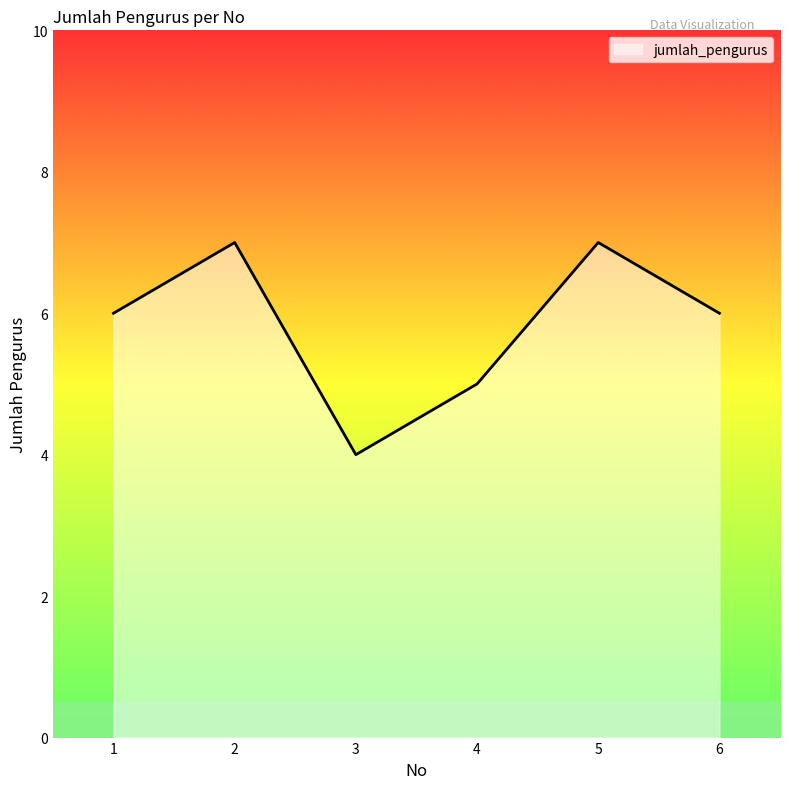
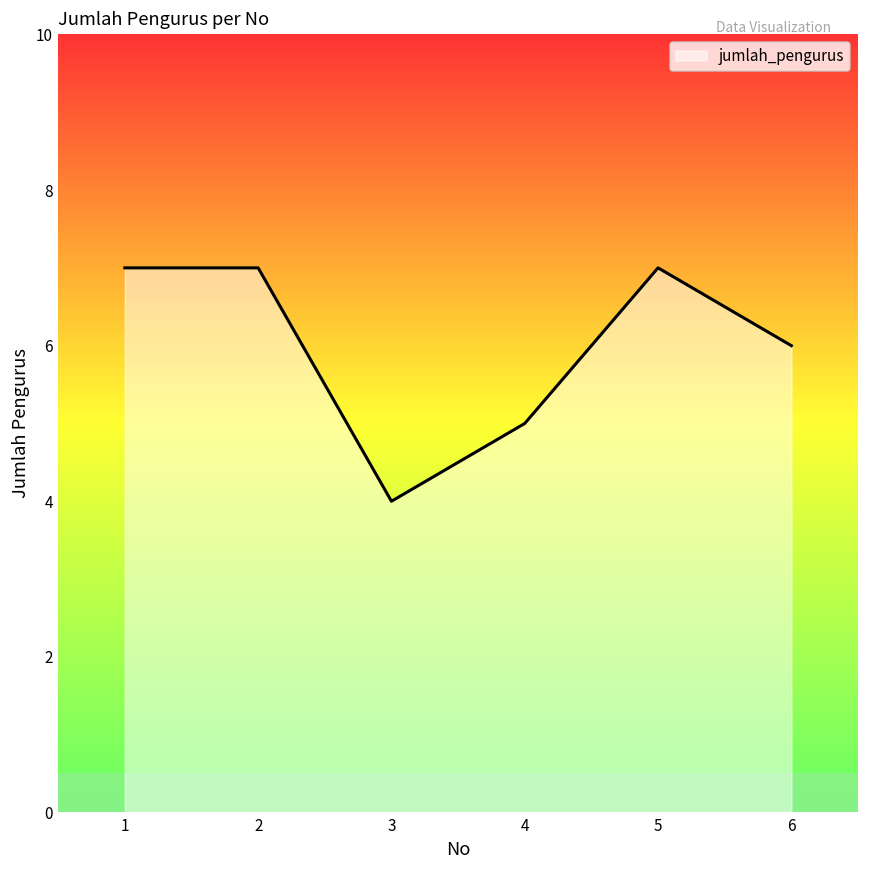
1: 6 -> 7
